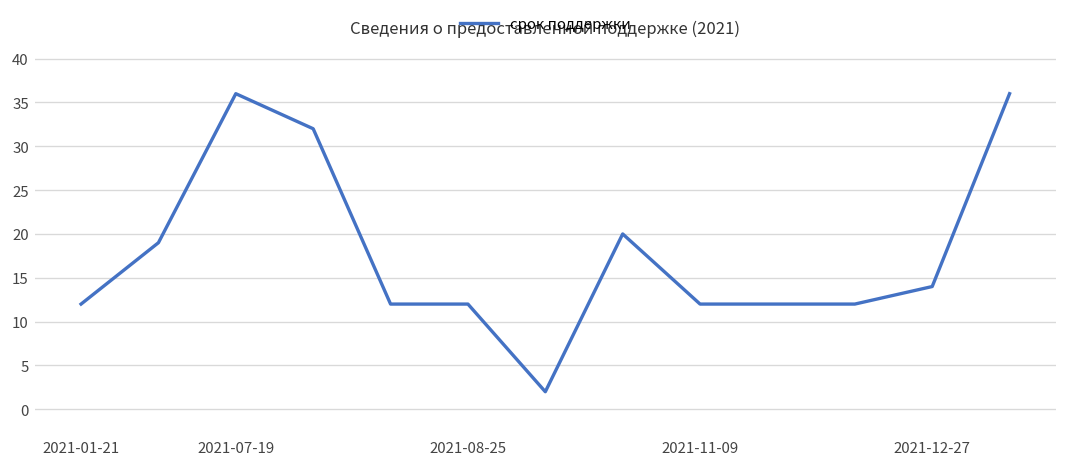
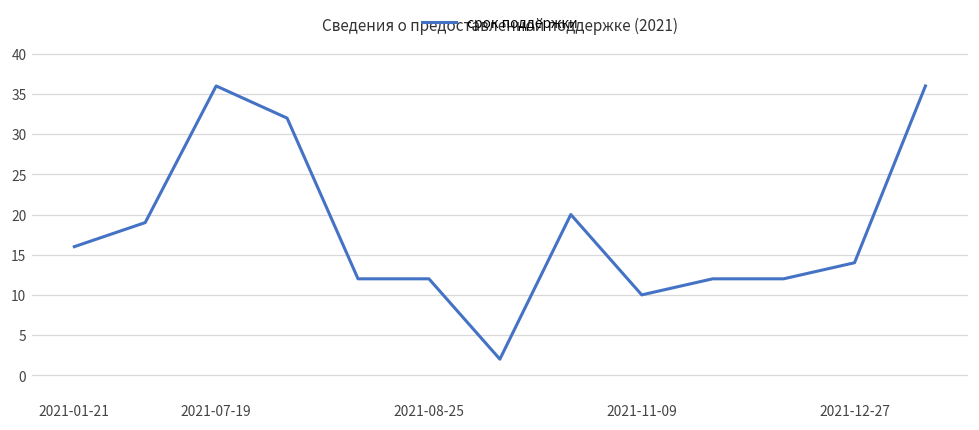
2021-01-21: 12 -> 16
2021-11-09: 12 -> 10
